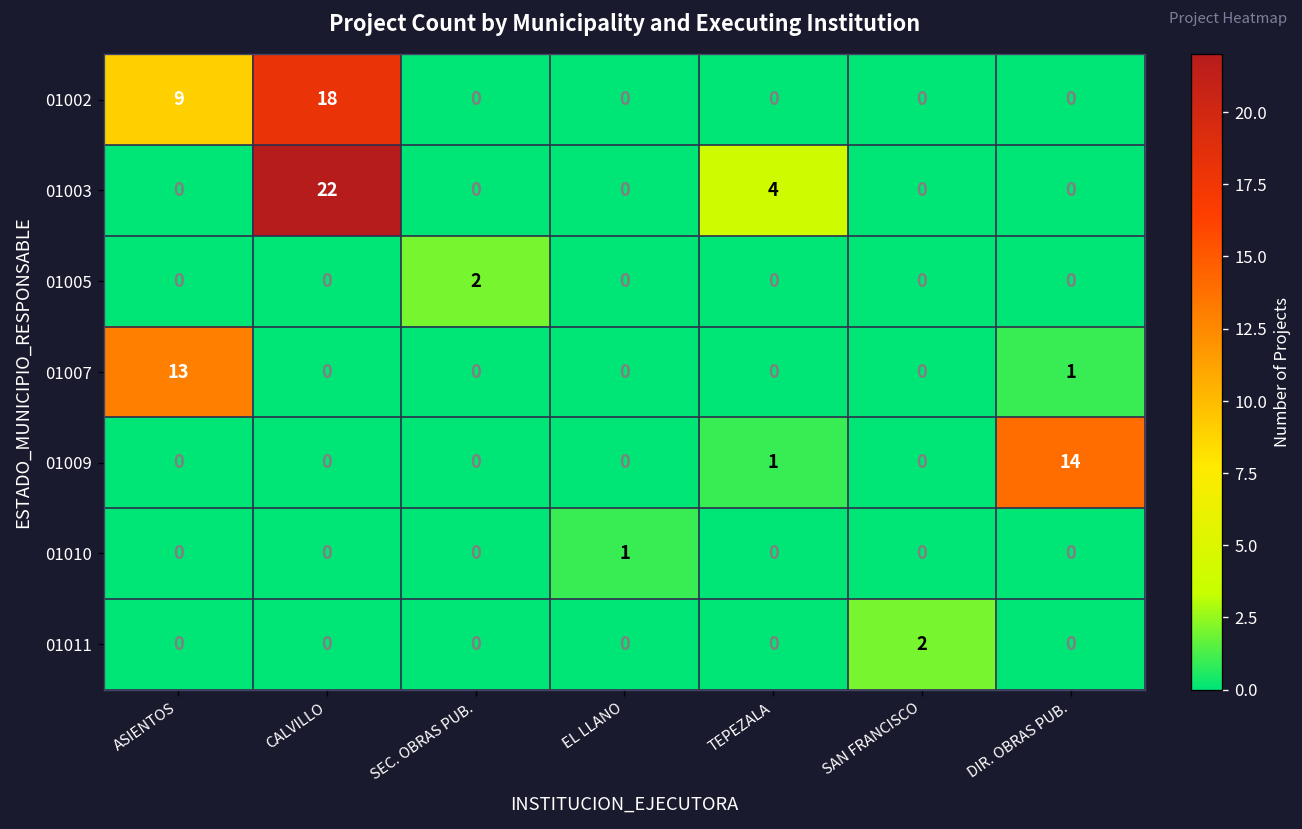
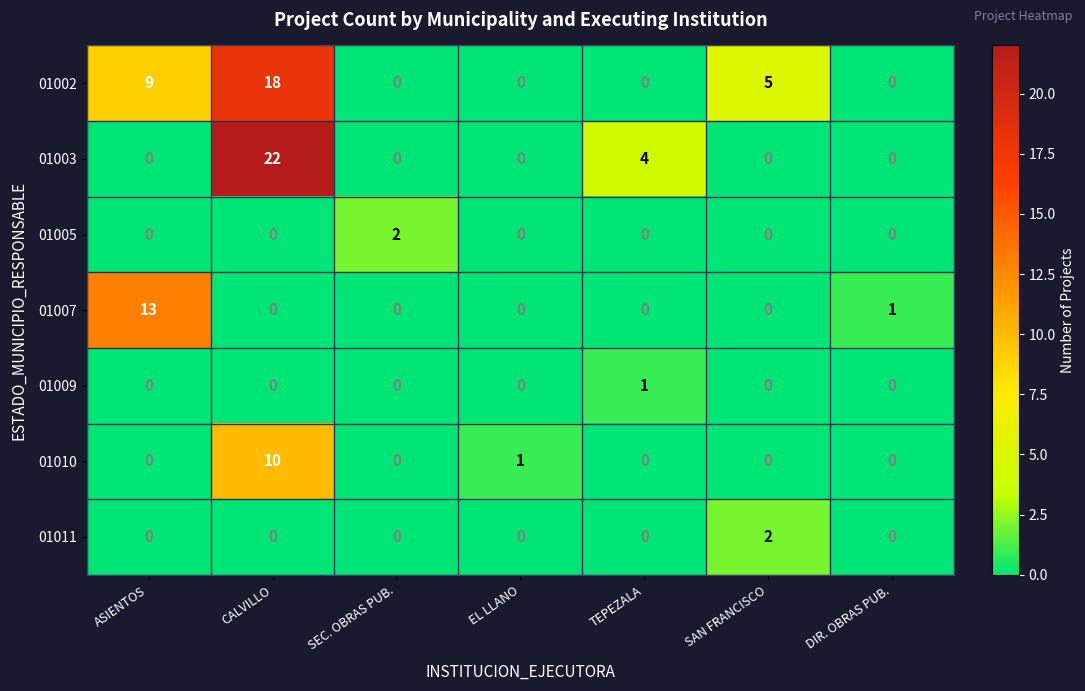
01002, SAN FRANCISCO: 0 -> 5
01009, DIR. OBRAS PUB.: 14 -> 0
01010, CALVILLO: 0 -> 10
